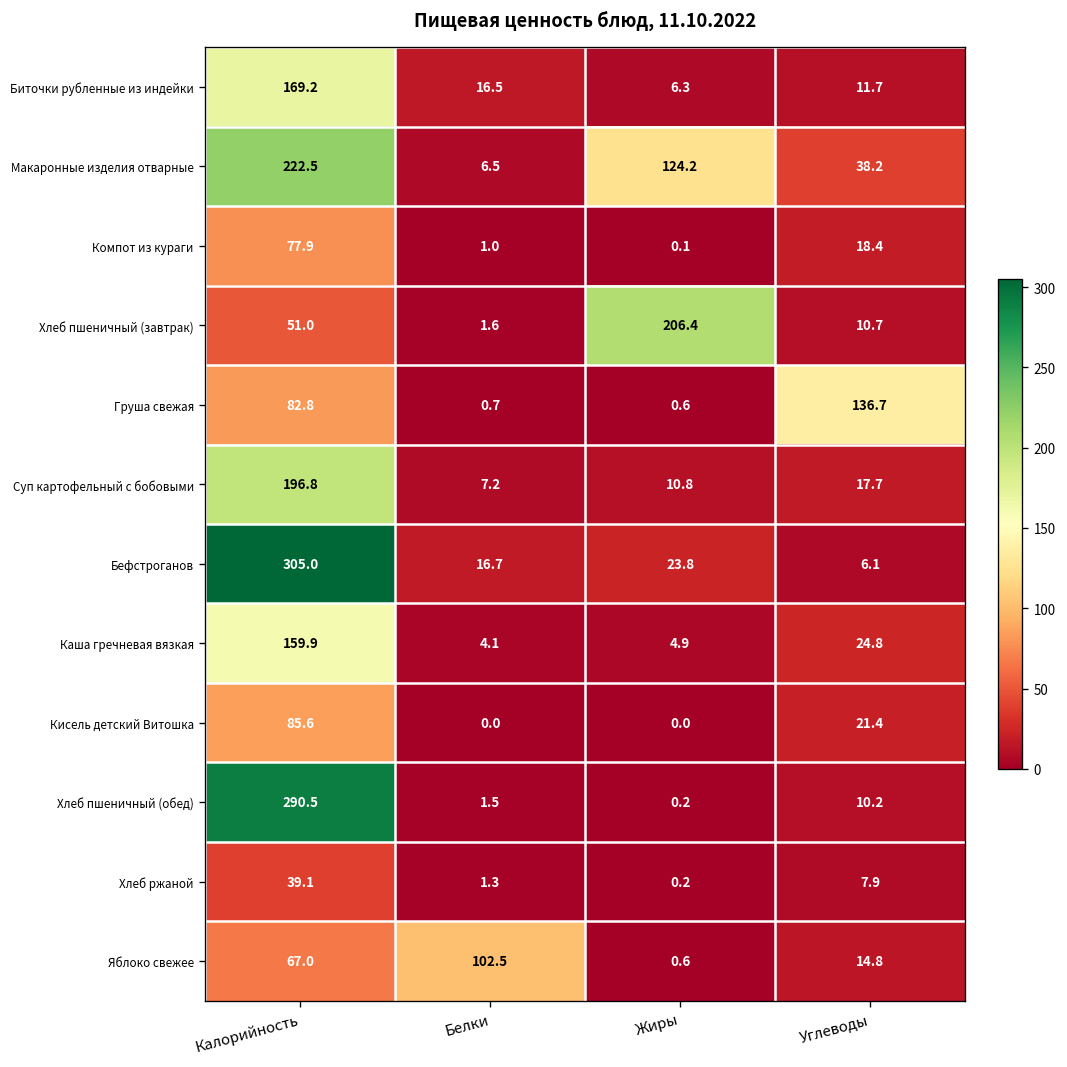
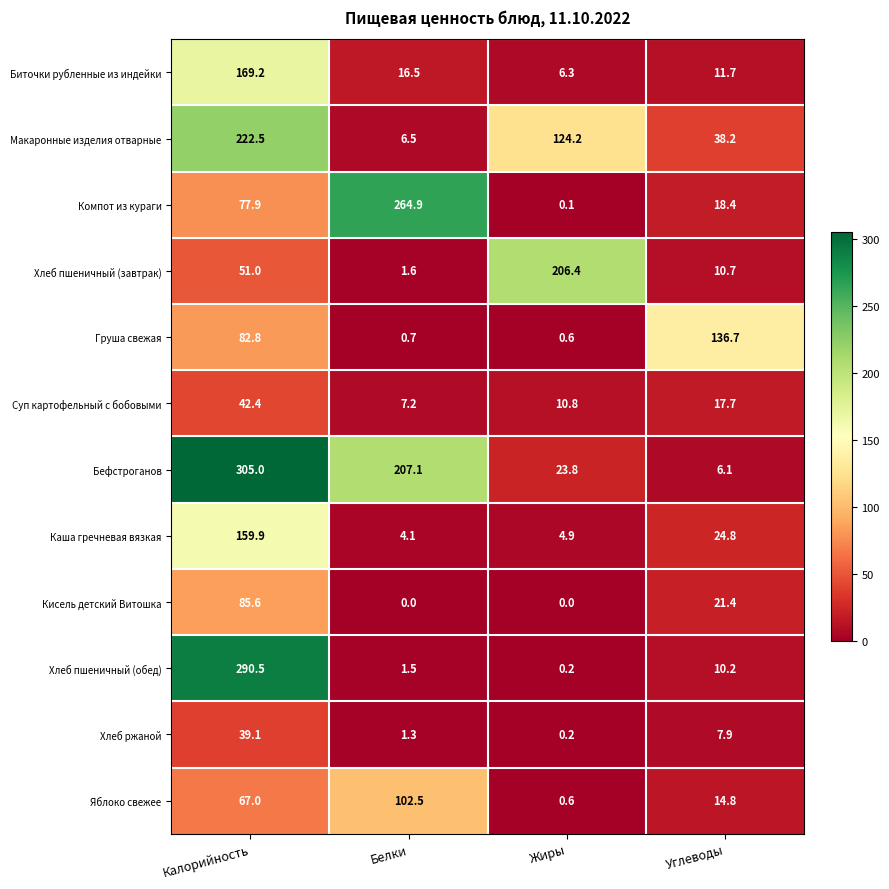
Компот из кураги, Белки: 1.0 -> 264.9
Суп картофельный с бобовыми, Калорийность: 196.8 -> 42.4
Бефстроганов, Белки: 16.7 -> 207.1
